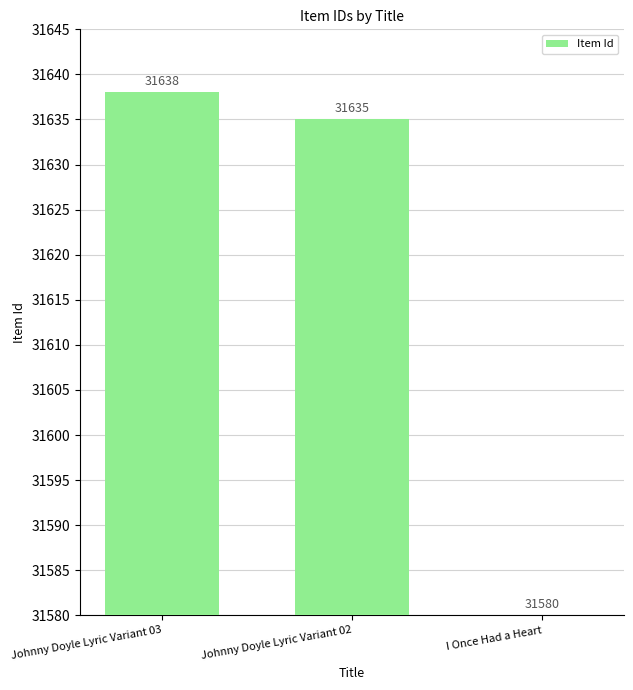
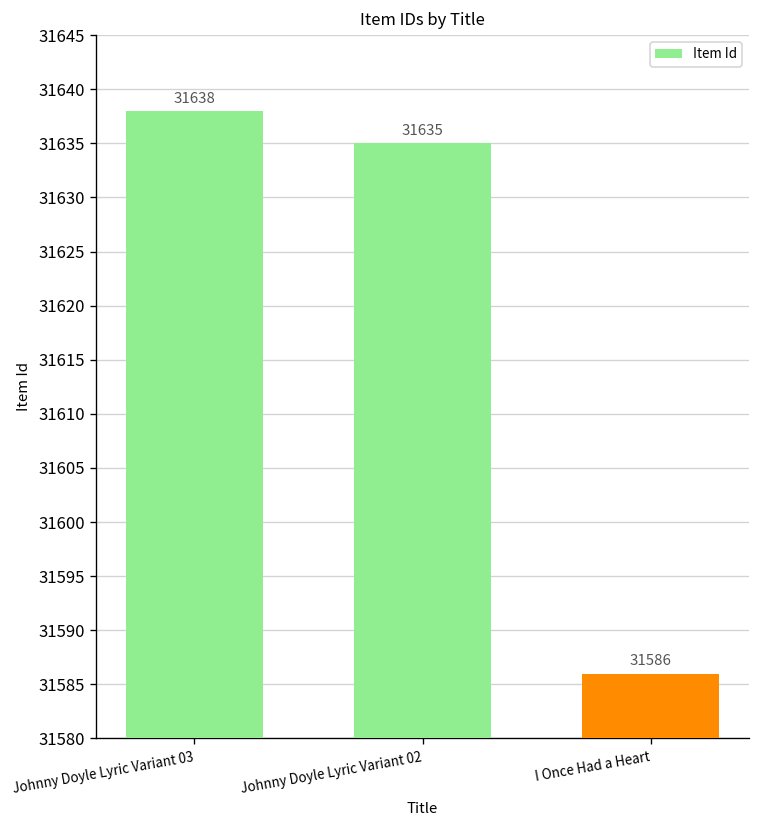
I Once Had a Heart: 31580 -> 31586
